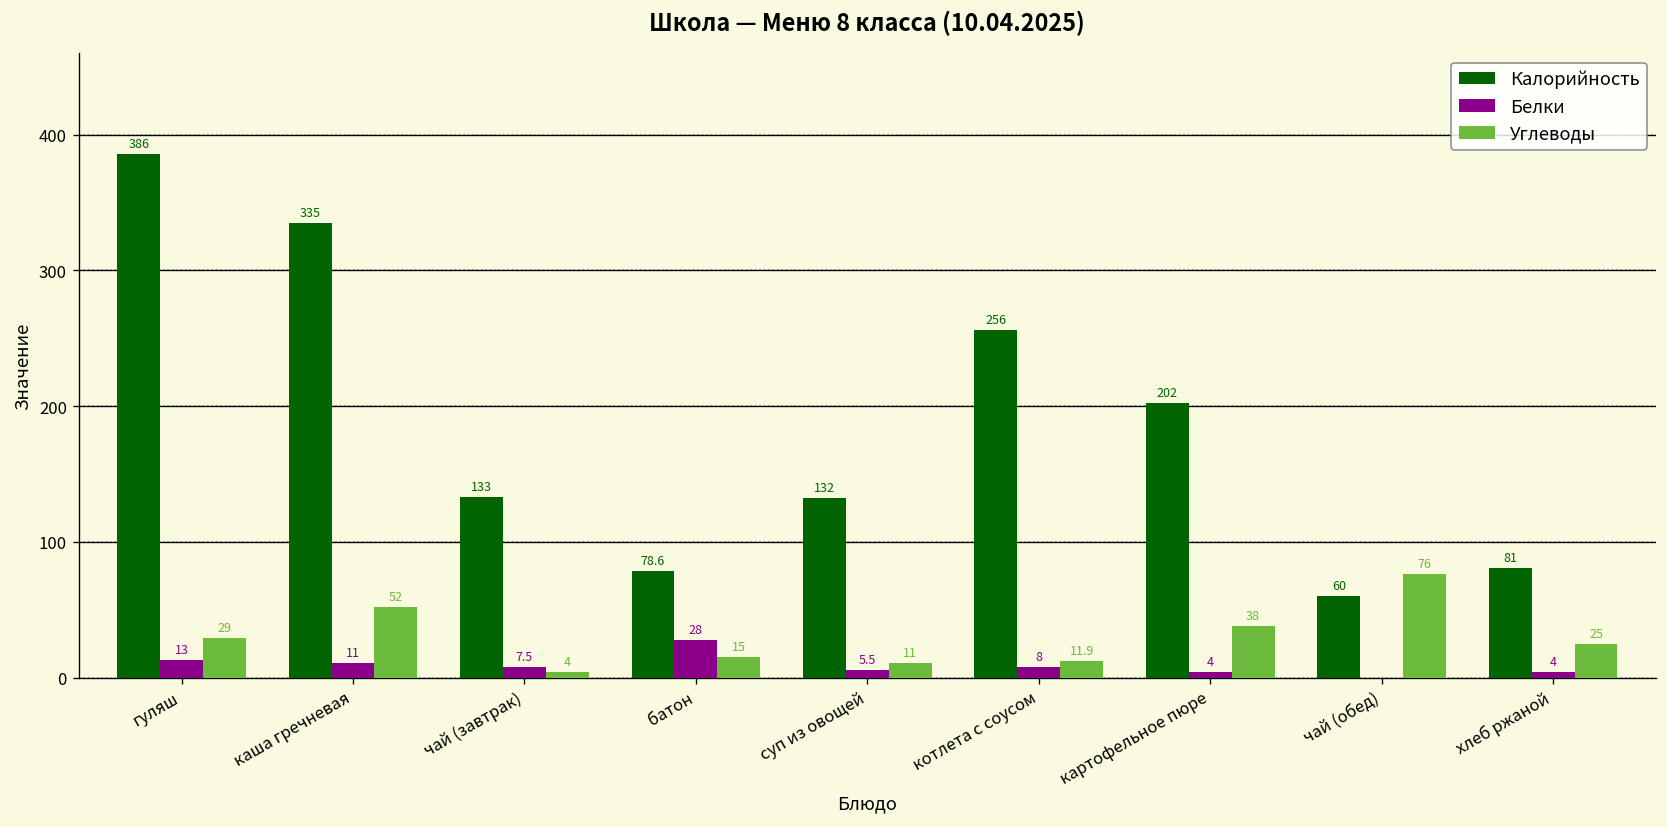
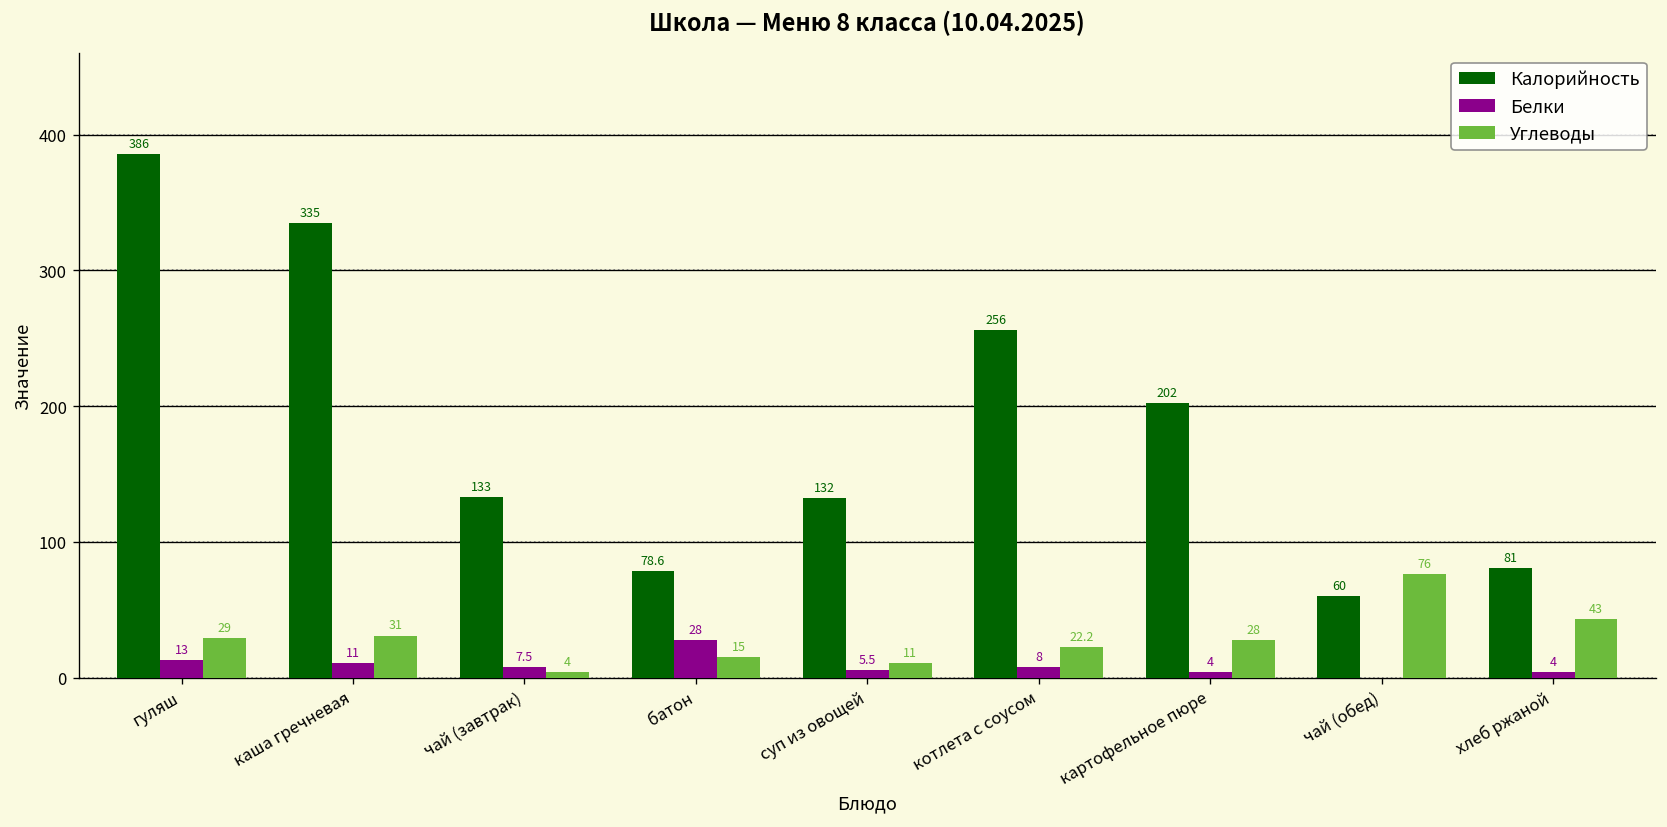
Углеводы, каша гречневая: 52 -> 31
Углеводы, котлета с соусом: 11.9 -> 22.2
Углеводы, картофельное пюре: 38 -> 28
Углеводы, хлеб ржаной: 25 -> 43
